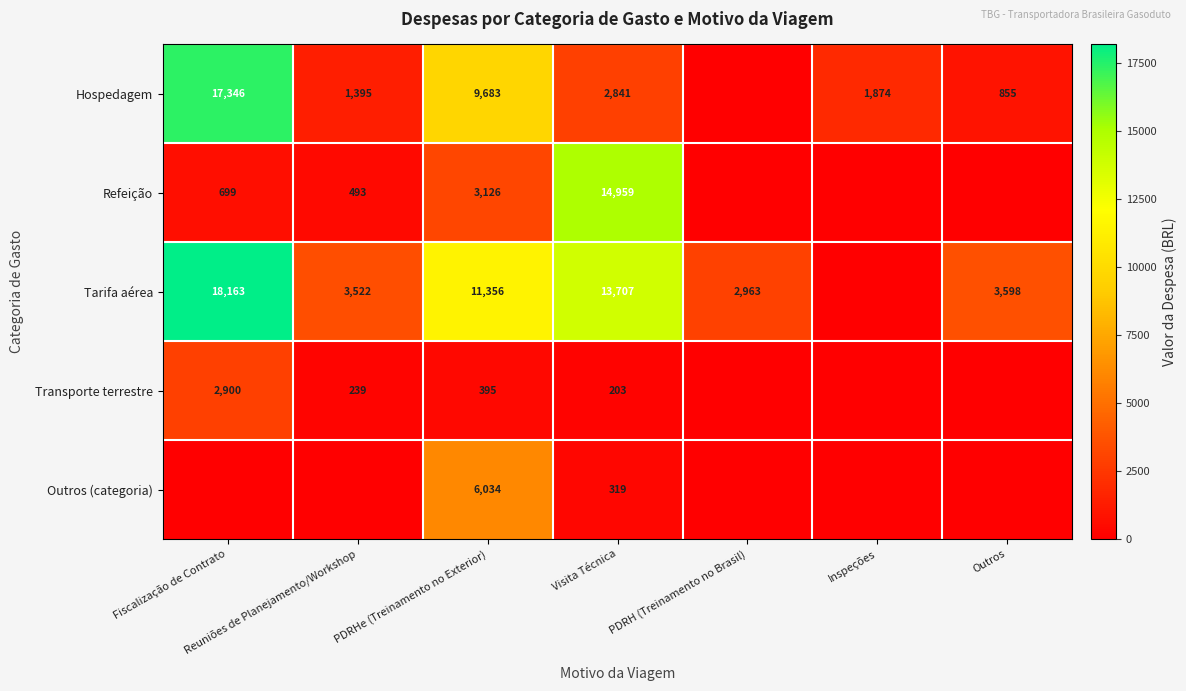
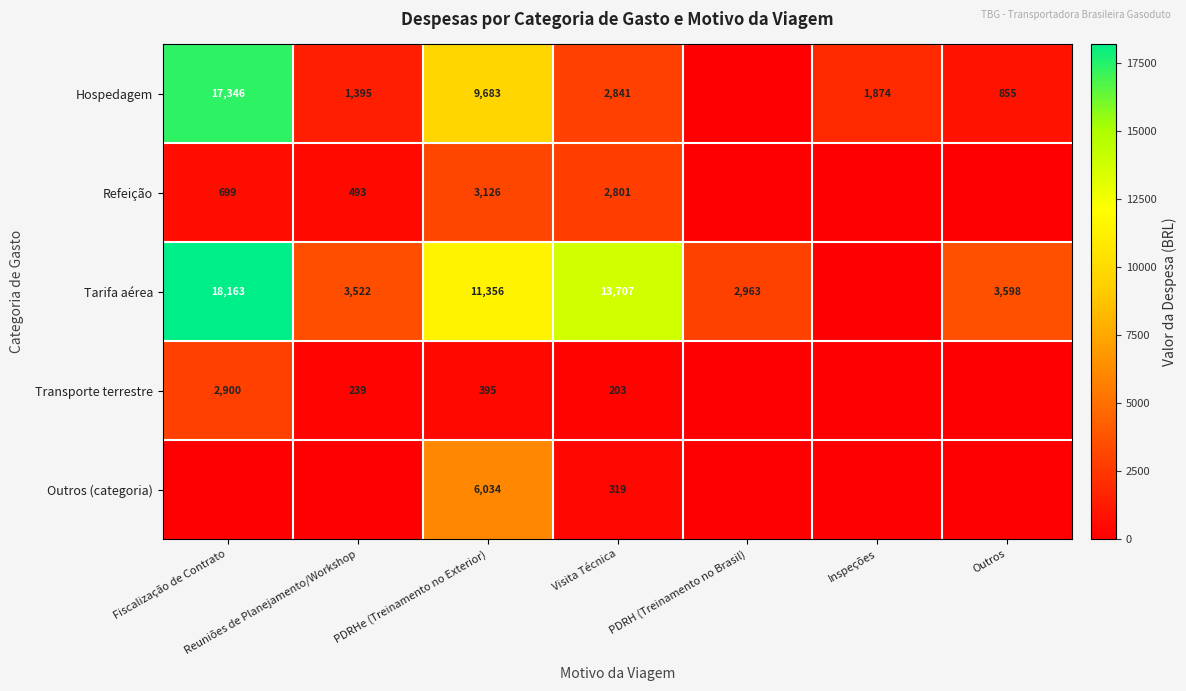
Refeição, Visita Técnica: 14,959 -> 2,801
